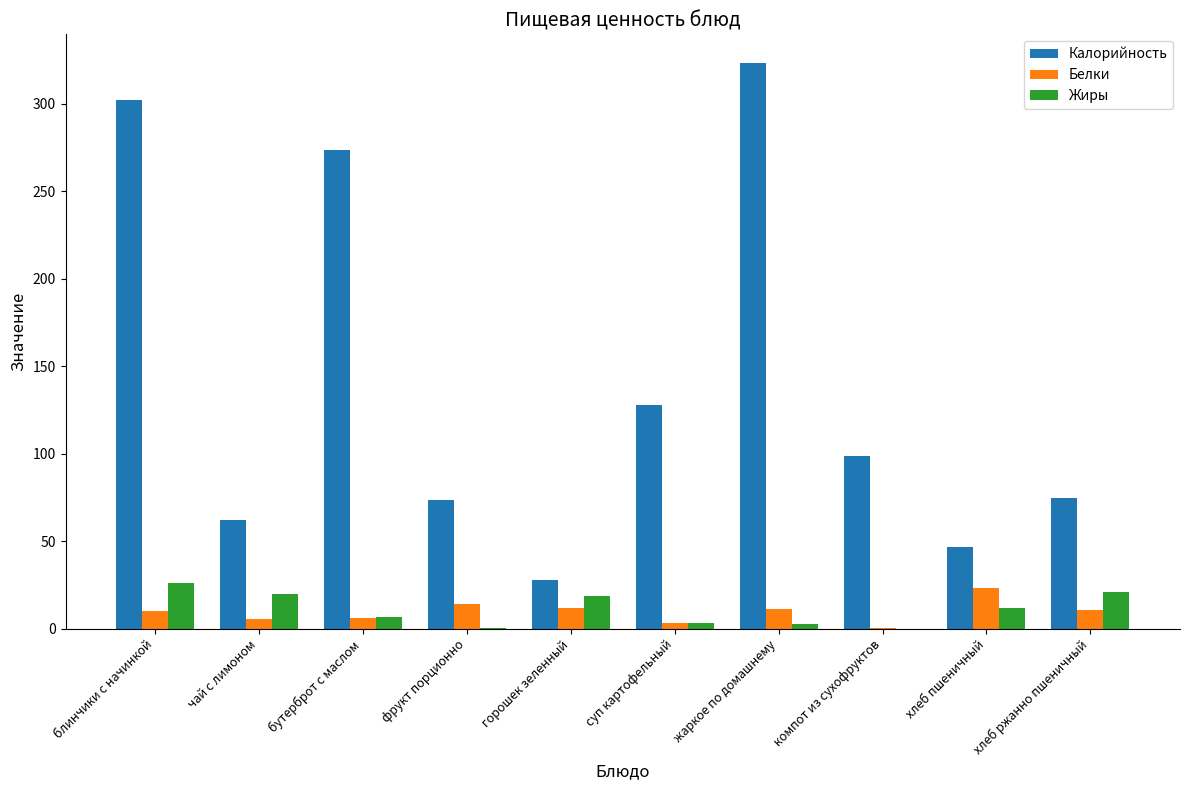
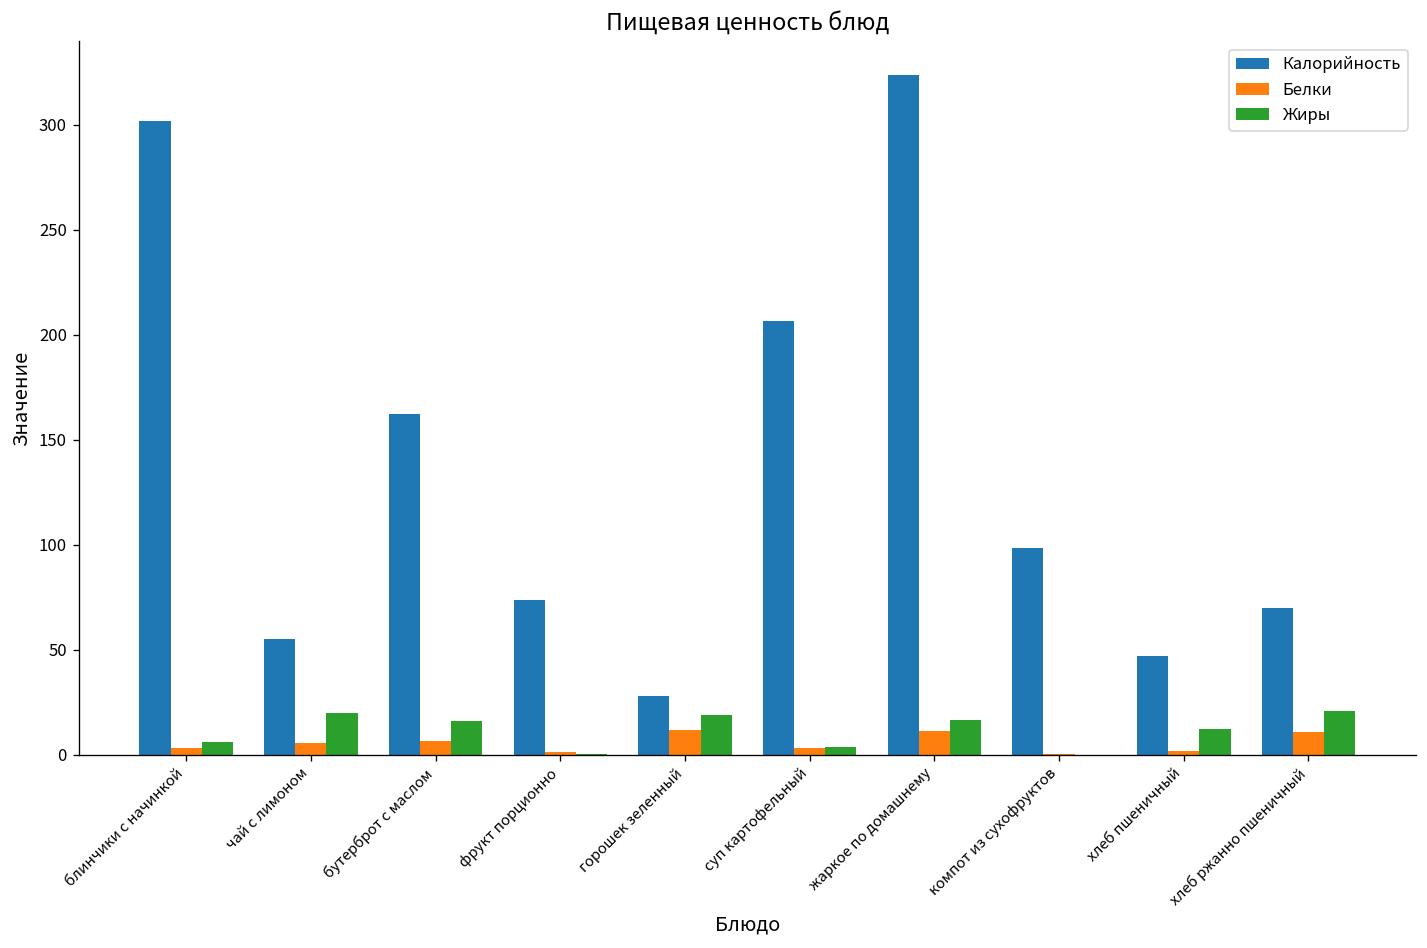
Белки, блинчики с начинкой: 10 -> 3
Жиры, блинчики с начинкой: 26 -> 6
Калорийность, чай с лимоном: 62 -> 55
Калорийность, бутерброт с маслом: 274 -> 162
Жиры, бутерброт с маслом: 7 -> 16
Белки, фрукт порционно: 14 -> 1
Калорийность, суп картофельный: 128 -> 206
Жиры, жаркое по домашнему: 3 -> 17
Белки, хлеб пшеничный: 23 -> 2
Калорийность, хлеб ржанно пшеничный: 75 -> 70
